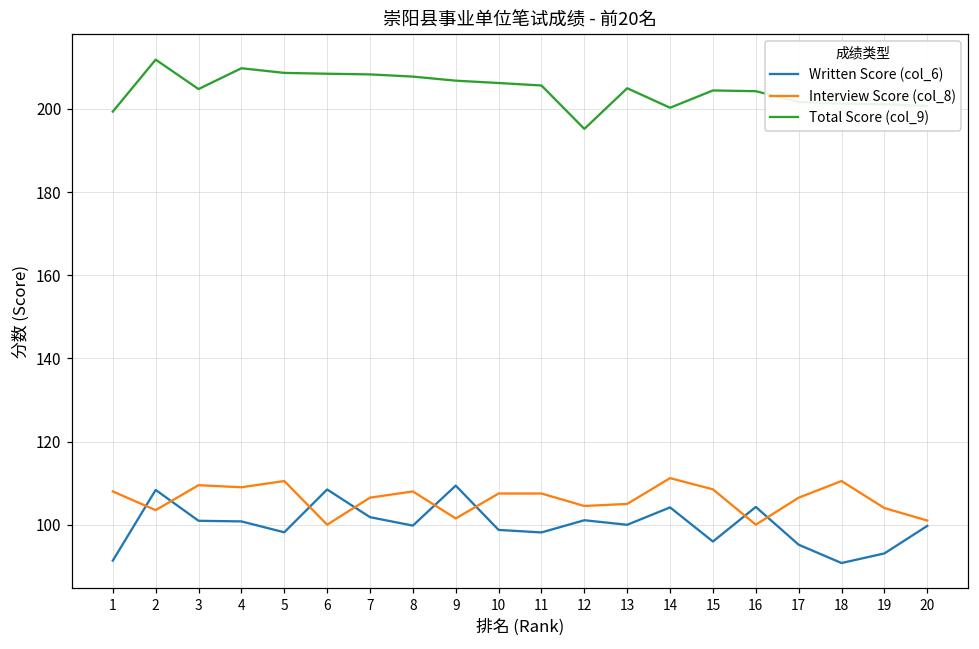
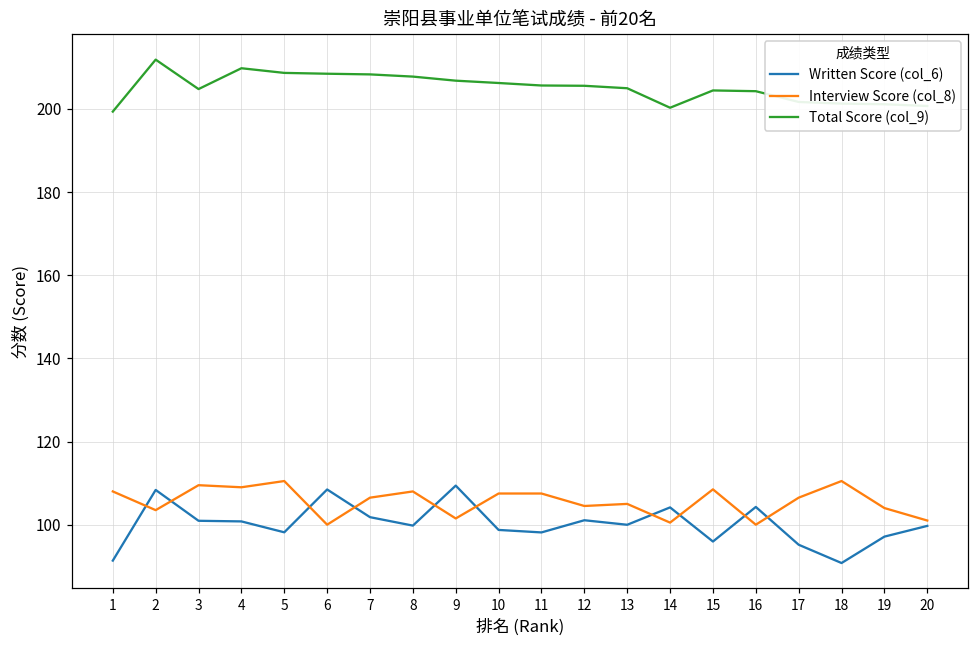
Total Score (col_9), 12: 195 -> 206
Interview Score (col_8), 14: 111 -> 101
Written Score (col_6), 19: 93 -> 97
